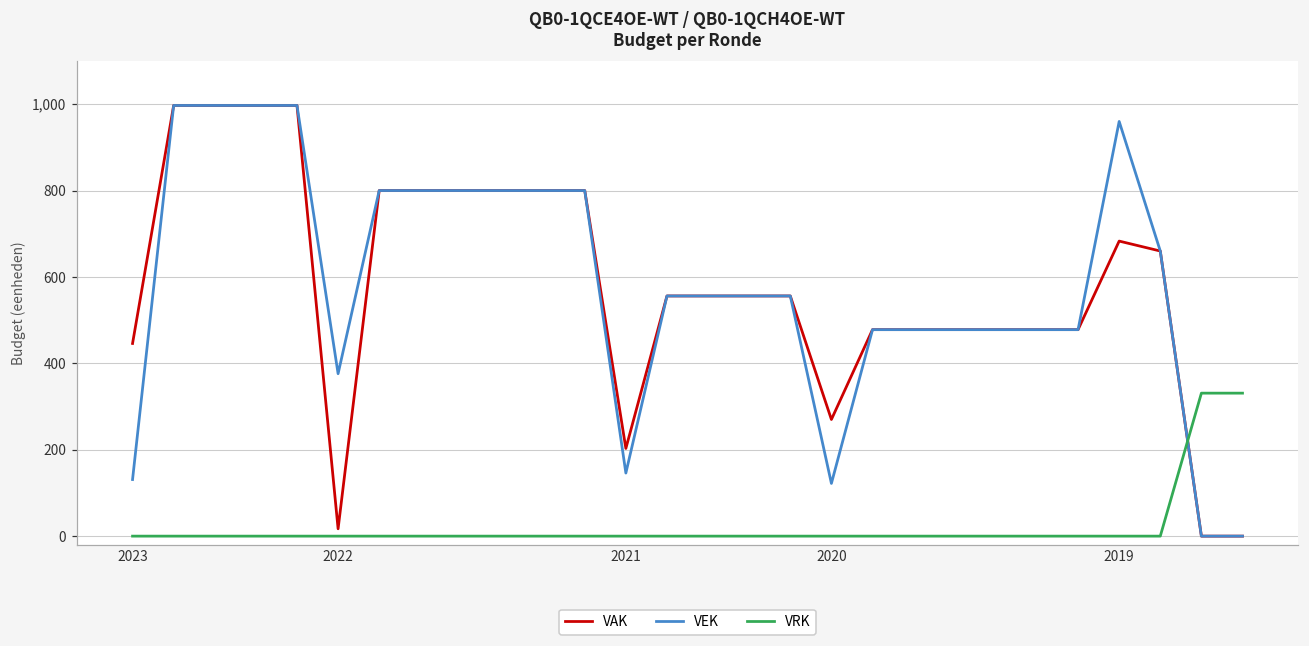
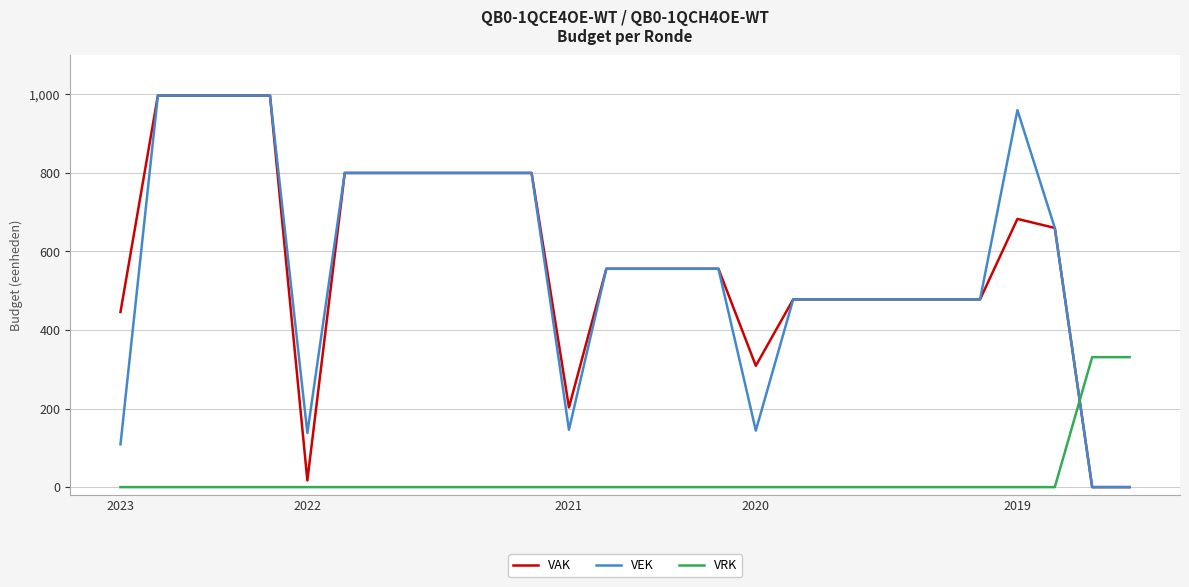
VEK, 2023: 130 -> 110
VEK, 2022: 380 -> 140
VAK, 2020: 270 -> 310
VEK, 2020: 120 -> 140
